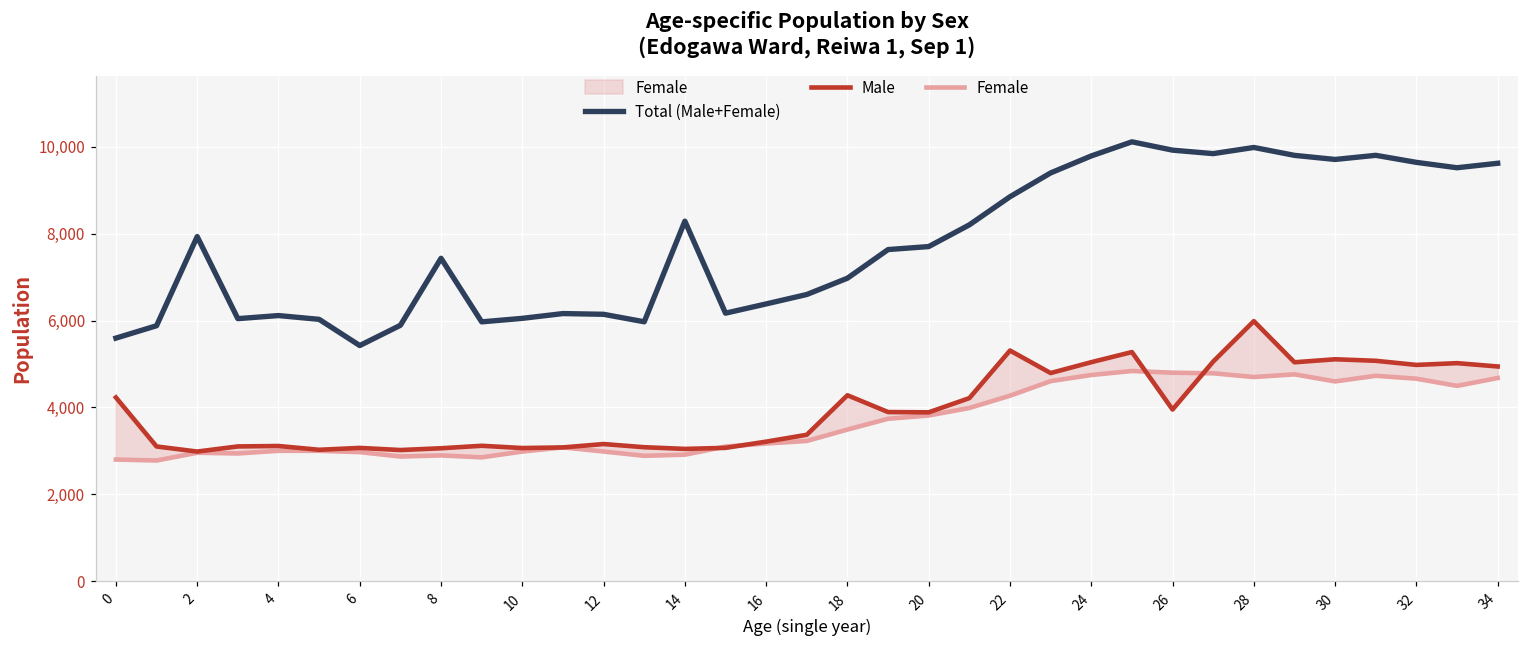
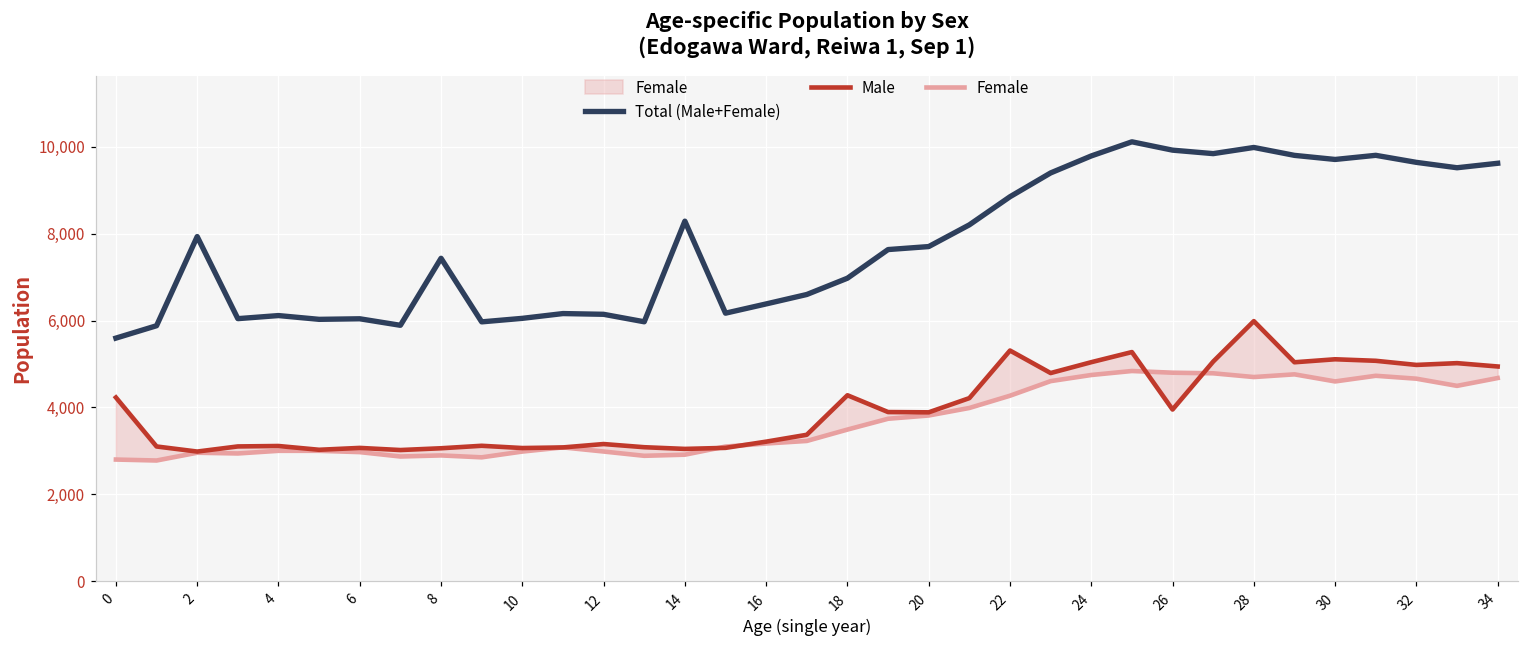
Total (Male+Female), 6: 5,400 -> 6,000
